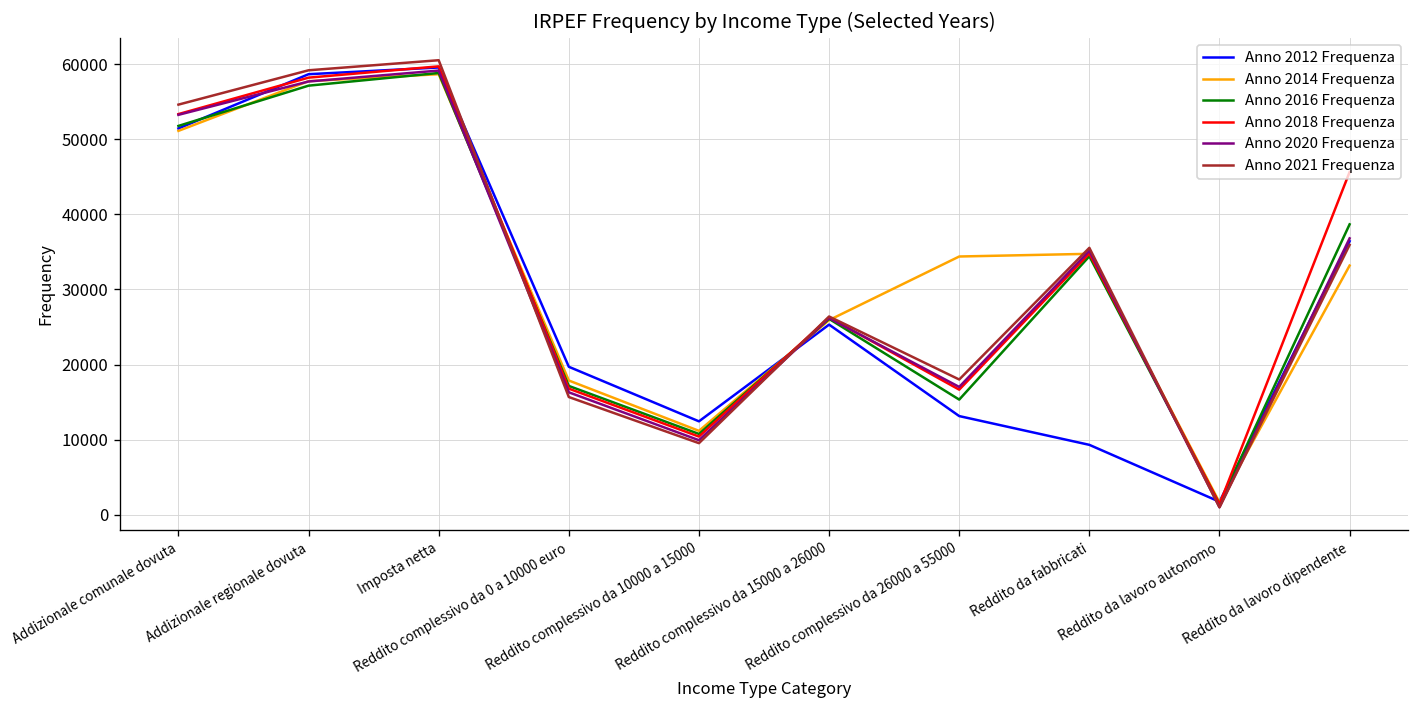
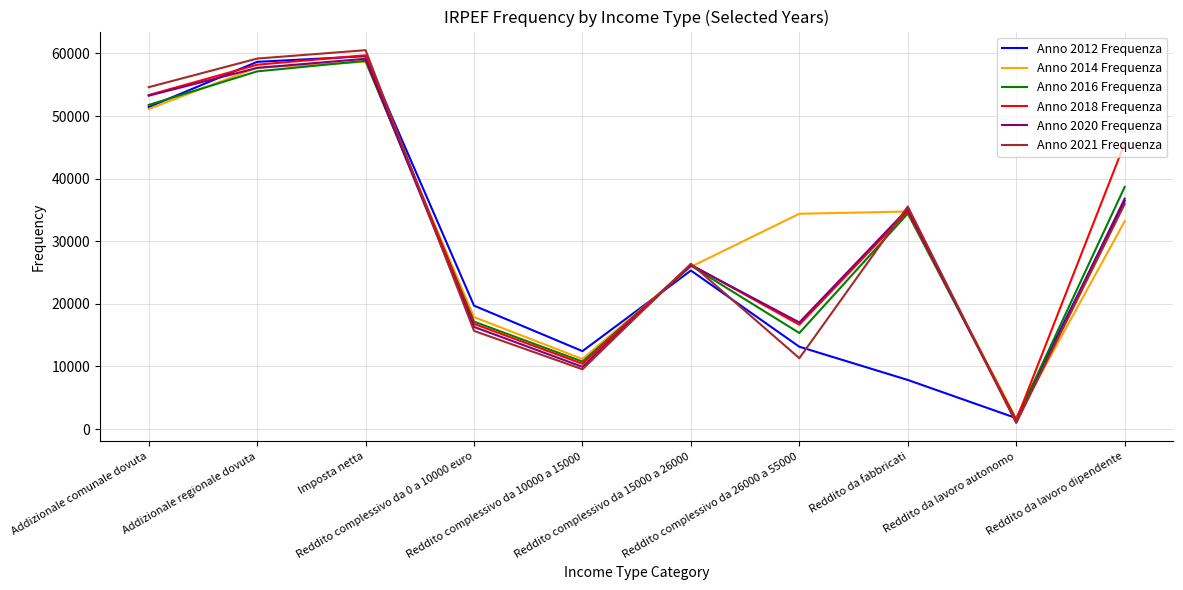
Anno 2021 Frequenza, Reddito complessivo da 26000 a 55000: 18000 -> 11000
Anno 2012 Frequenza, Reddito da fabbricati: 9000 -> 8000
